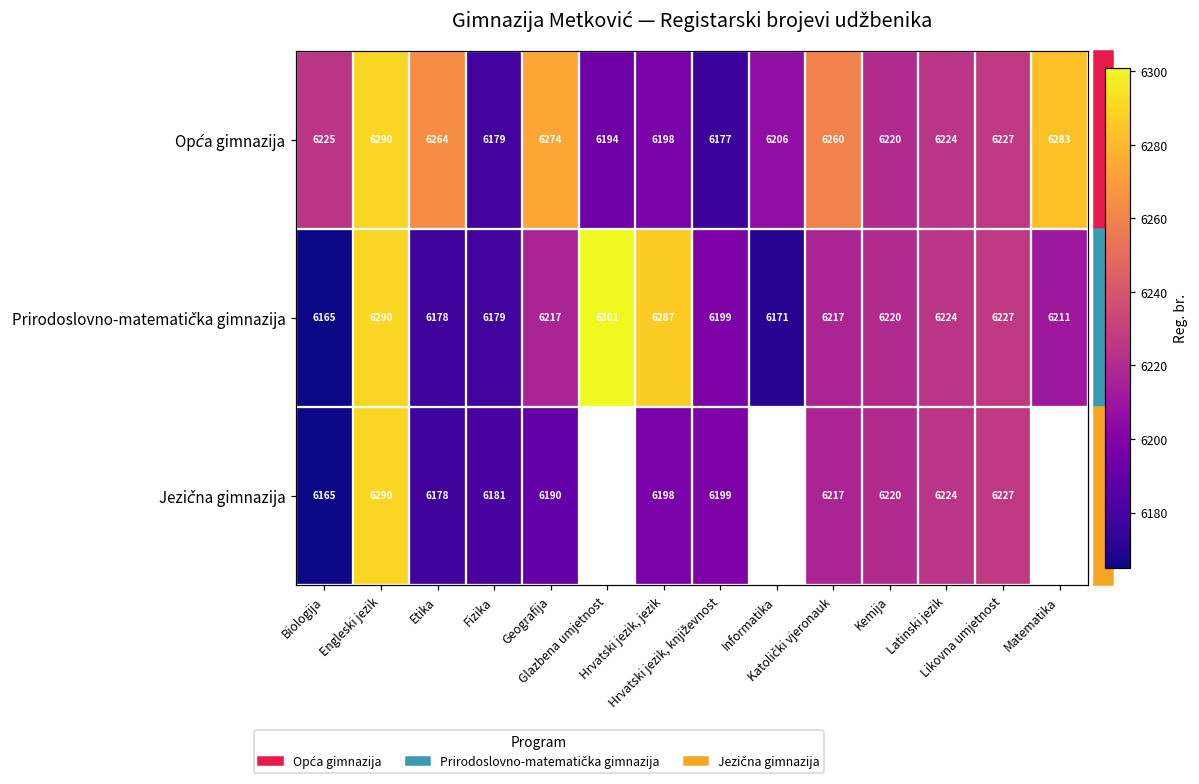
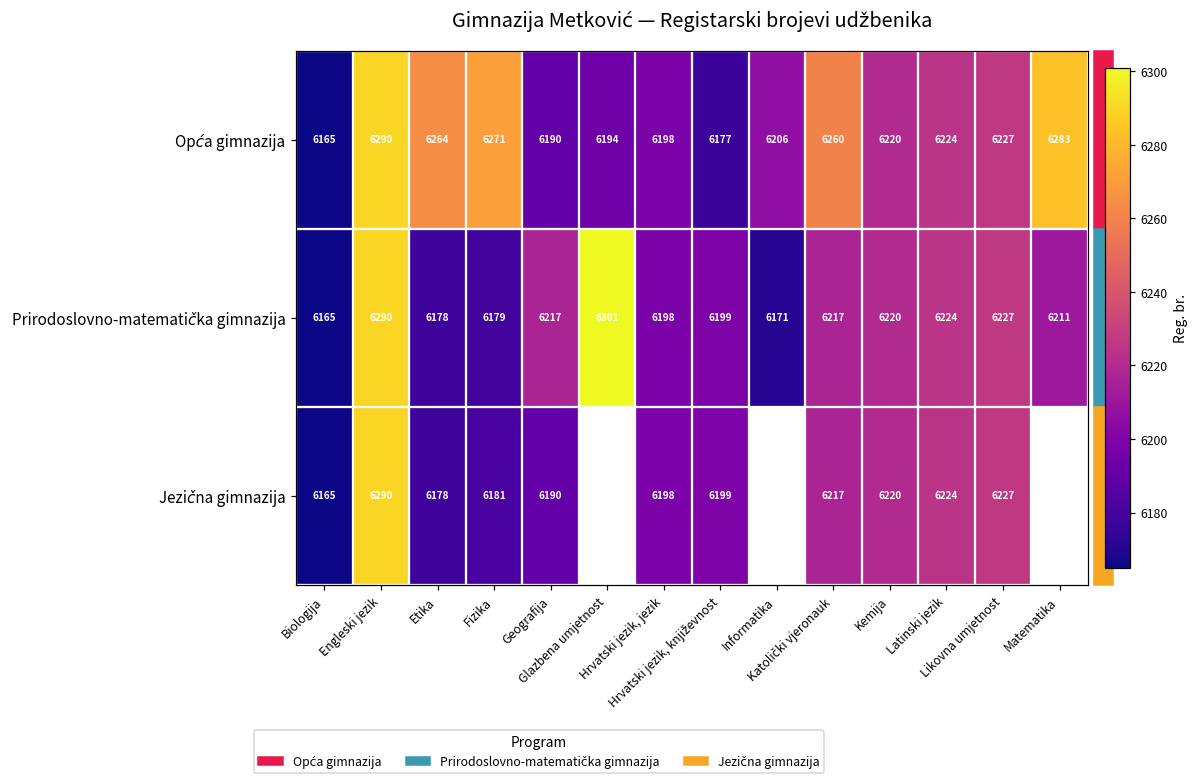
Opća gimnazija, Biologija: 6225 -> 6165
Opća gimnazija, Fizika: 6179 -> 6271
Opća gimnazija, Geografija: 6274 -> 6190
Prirodoslovno-matematička gimnazija, Hrvatski jezik, jezik: 6287 -> 6198
